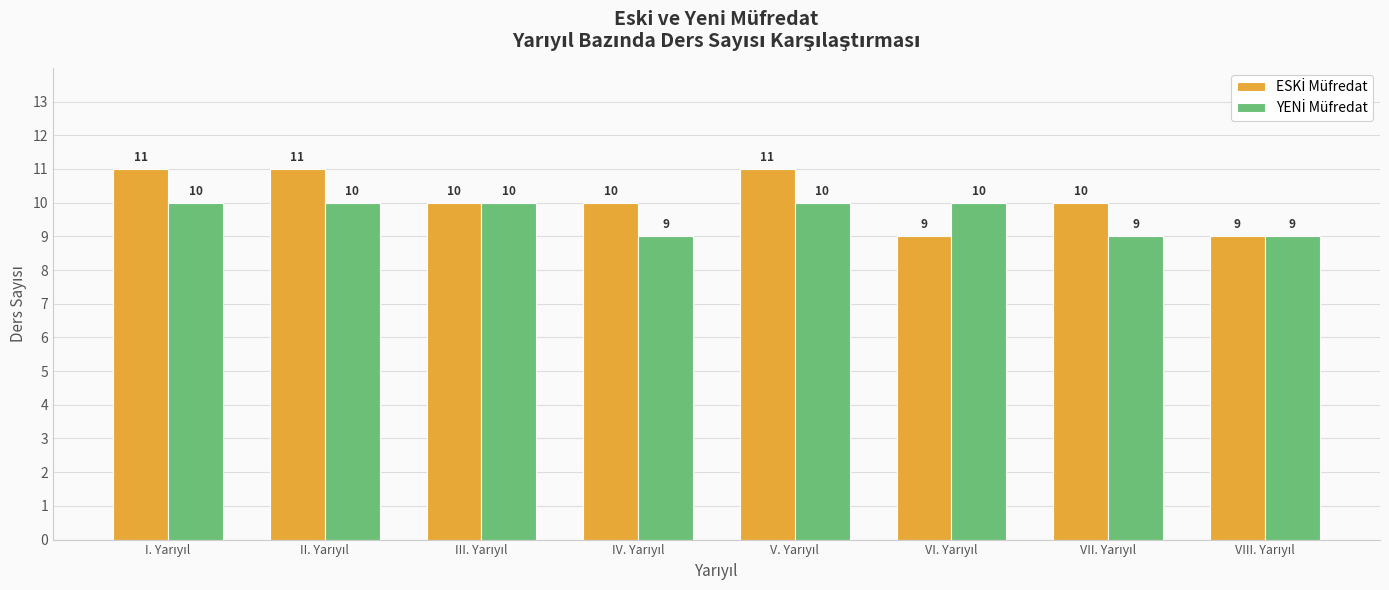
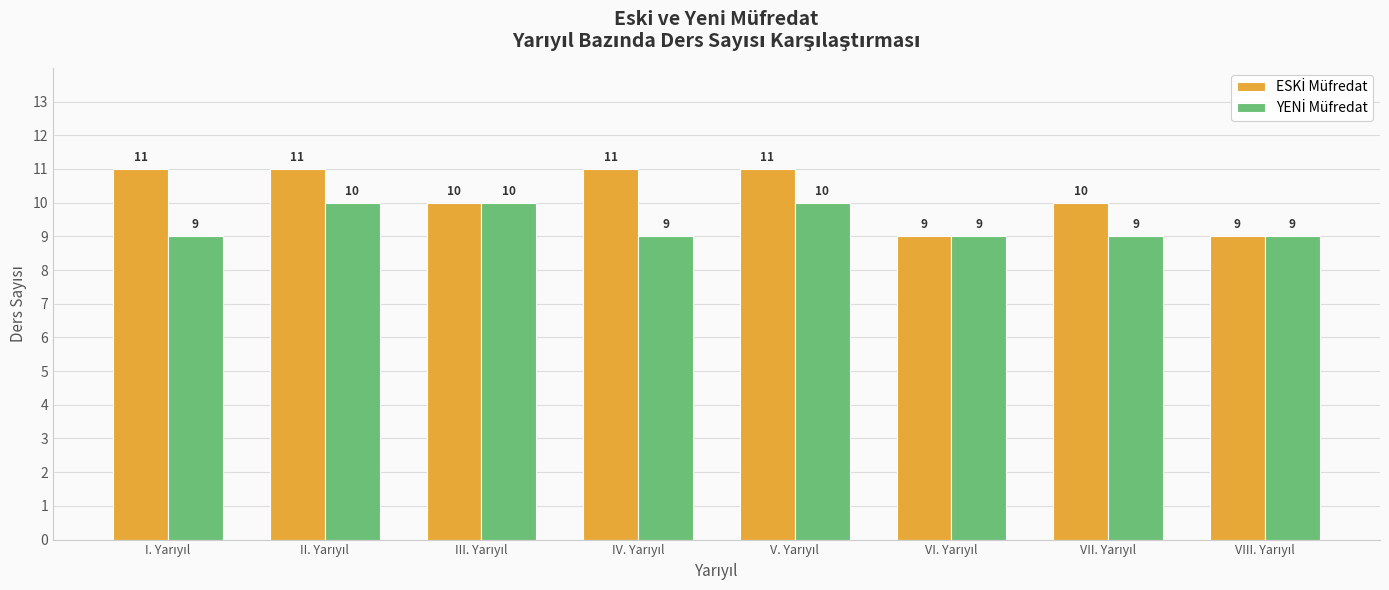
YENİ Müfredat, I. Yarıyıl: 10 -> 9
ESKİ Müfredat, IV. Yarıyıl: 10 -> 11
YENİ Müfredat, VI. Yarıyıl: 10 -> 9
